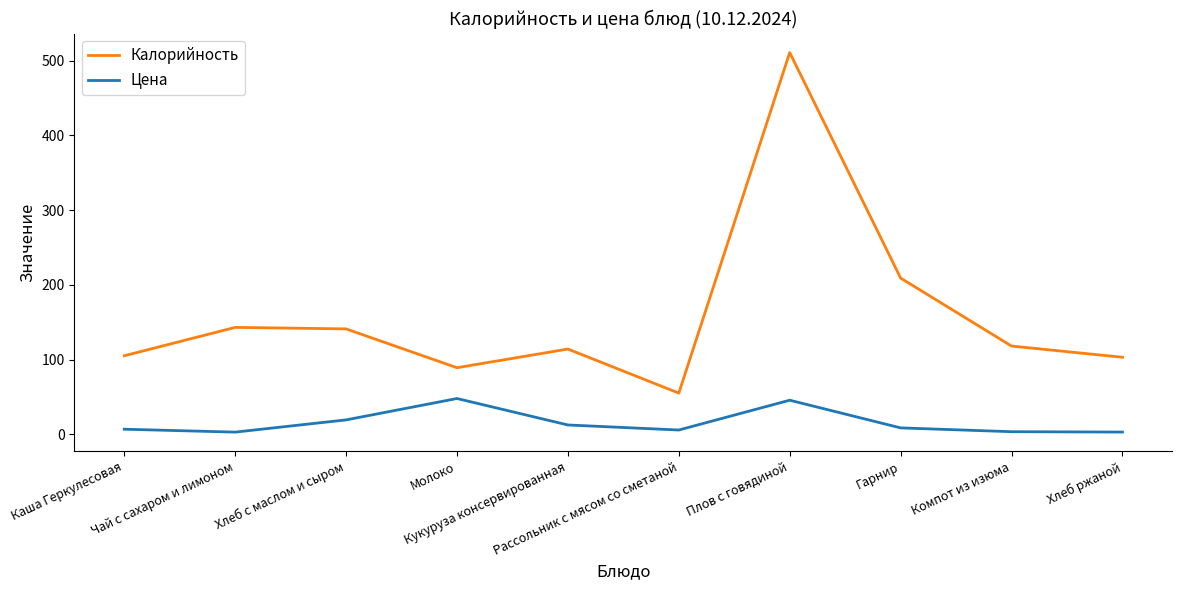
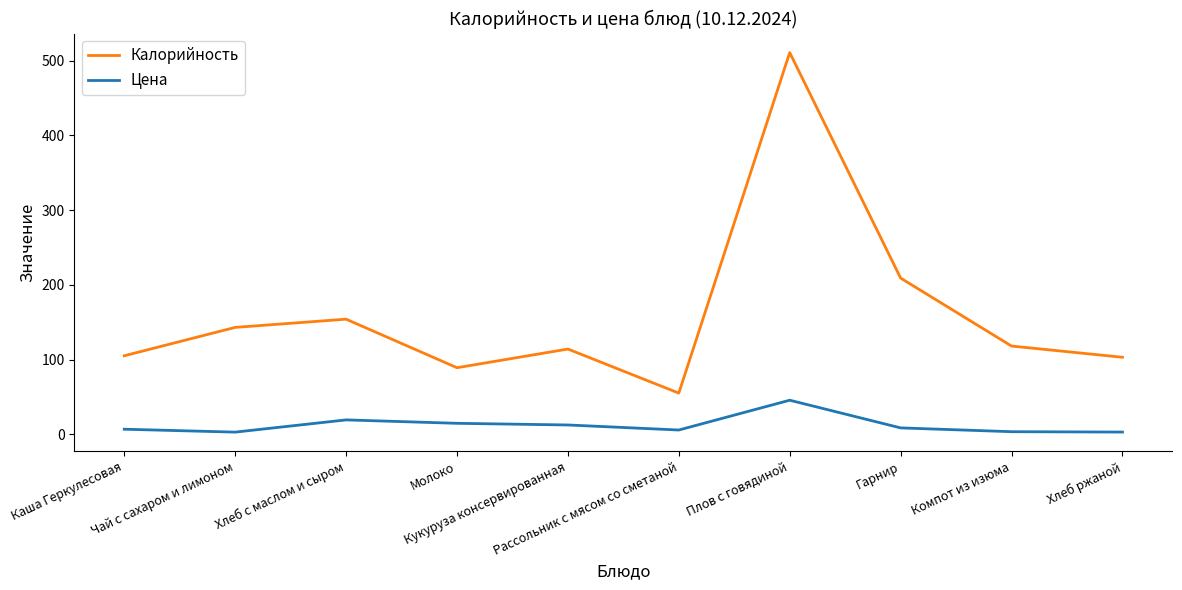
Калорийность, Хлеб с маслом и сыром: 140 -> 150
Цена, Молоко: 50 -> 10
